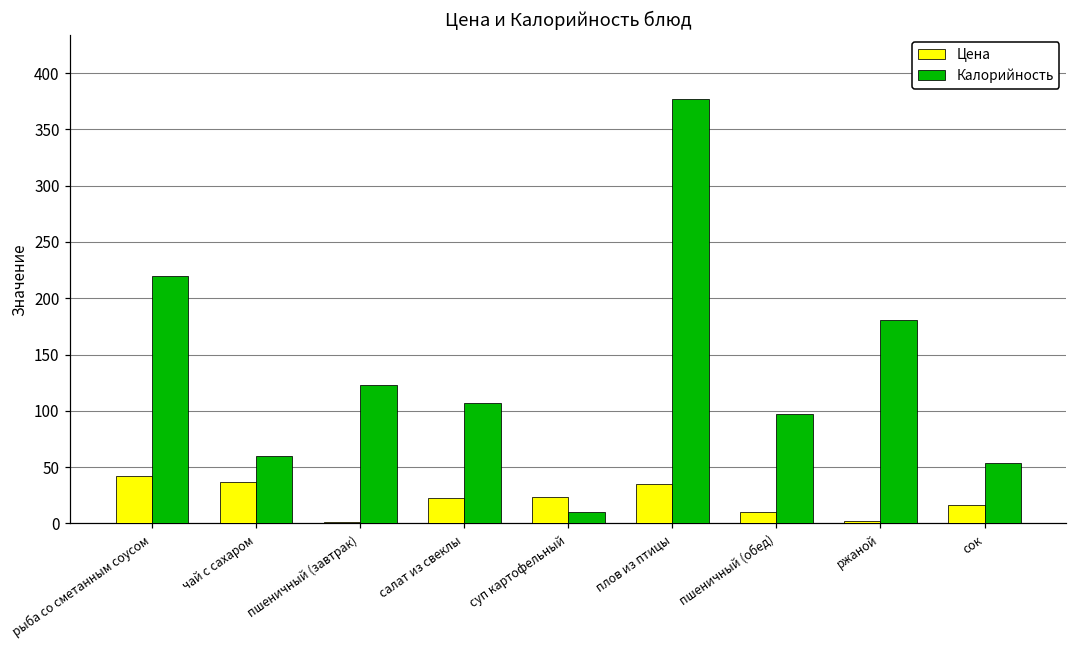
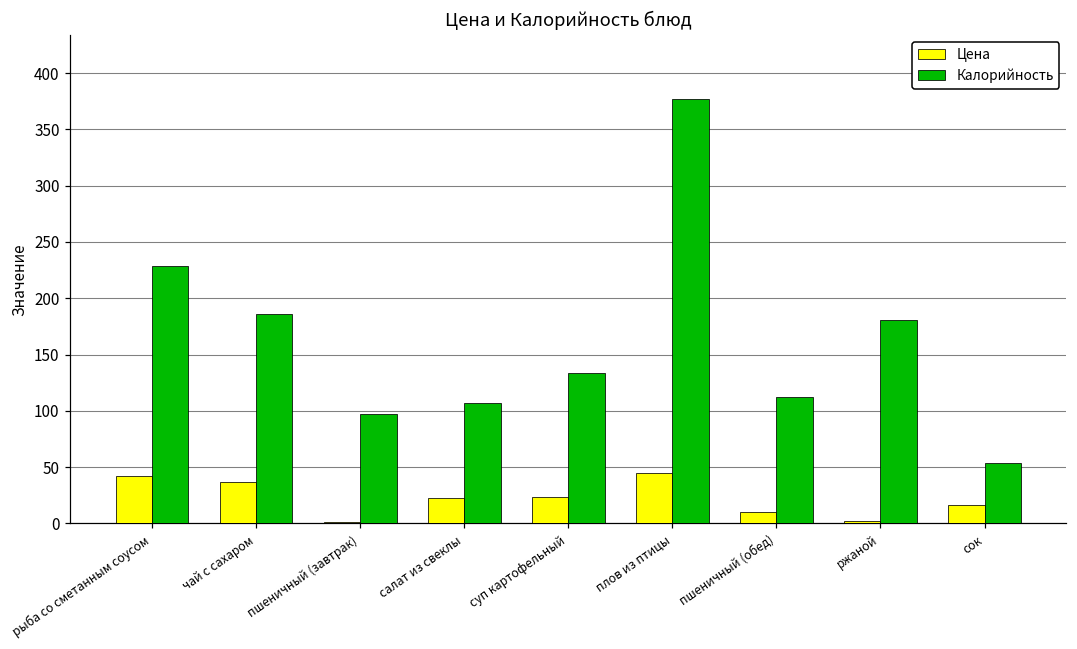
Калорийность, рыба со сметанным соусом: 220 -> 229
Калорийность, чай с сахаром: 60 -> 186
Калорийность, пшеничный (завтрак): 123 -> 97
Калорийность, суп картофельный: 10 -> 134
Цена, плов из птицы: 35 -> 45
Калорийность, пшеничный (обед): 97 -> 112
